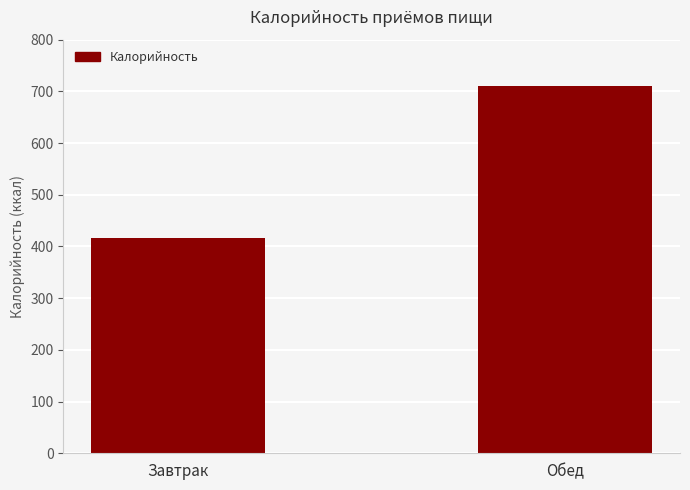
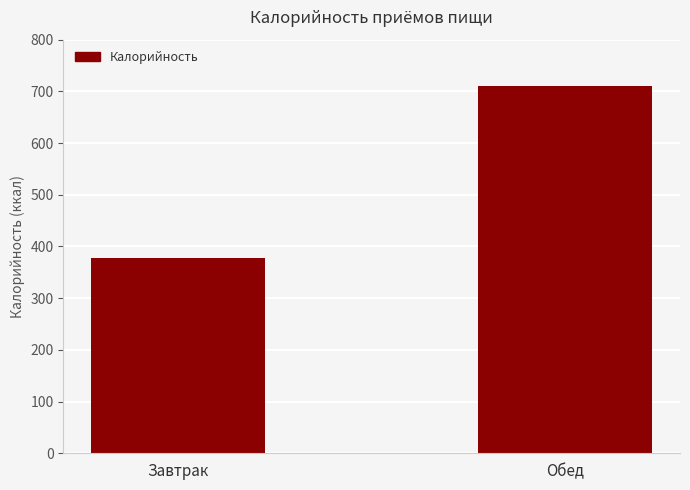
Завтрак: 420 -> 380
